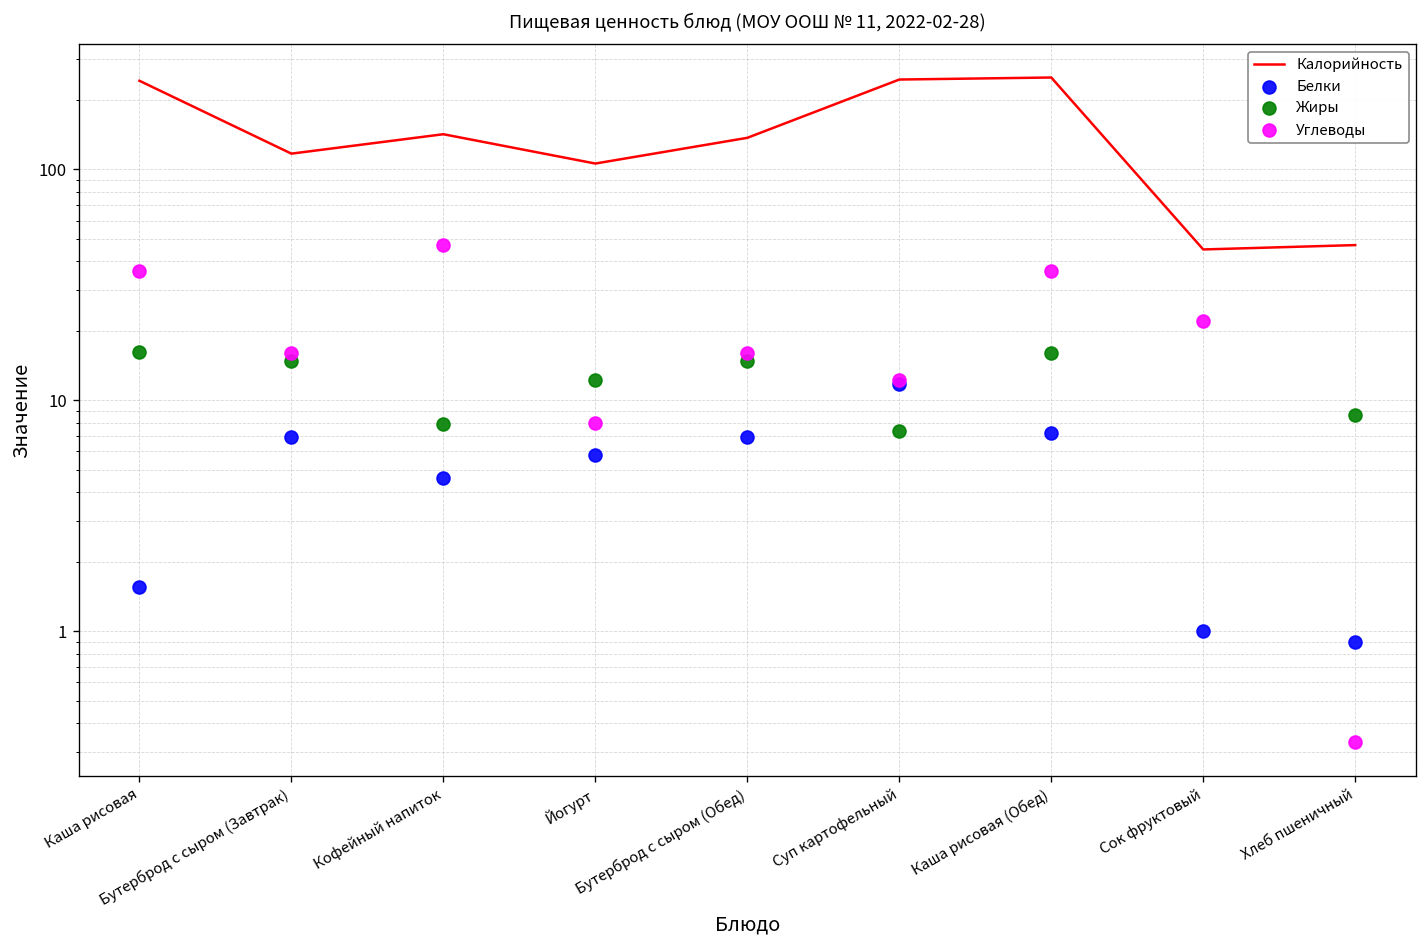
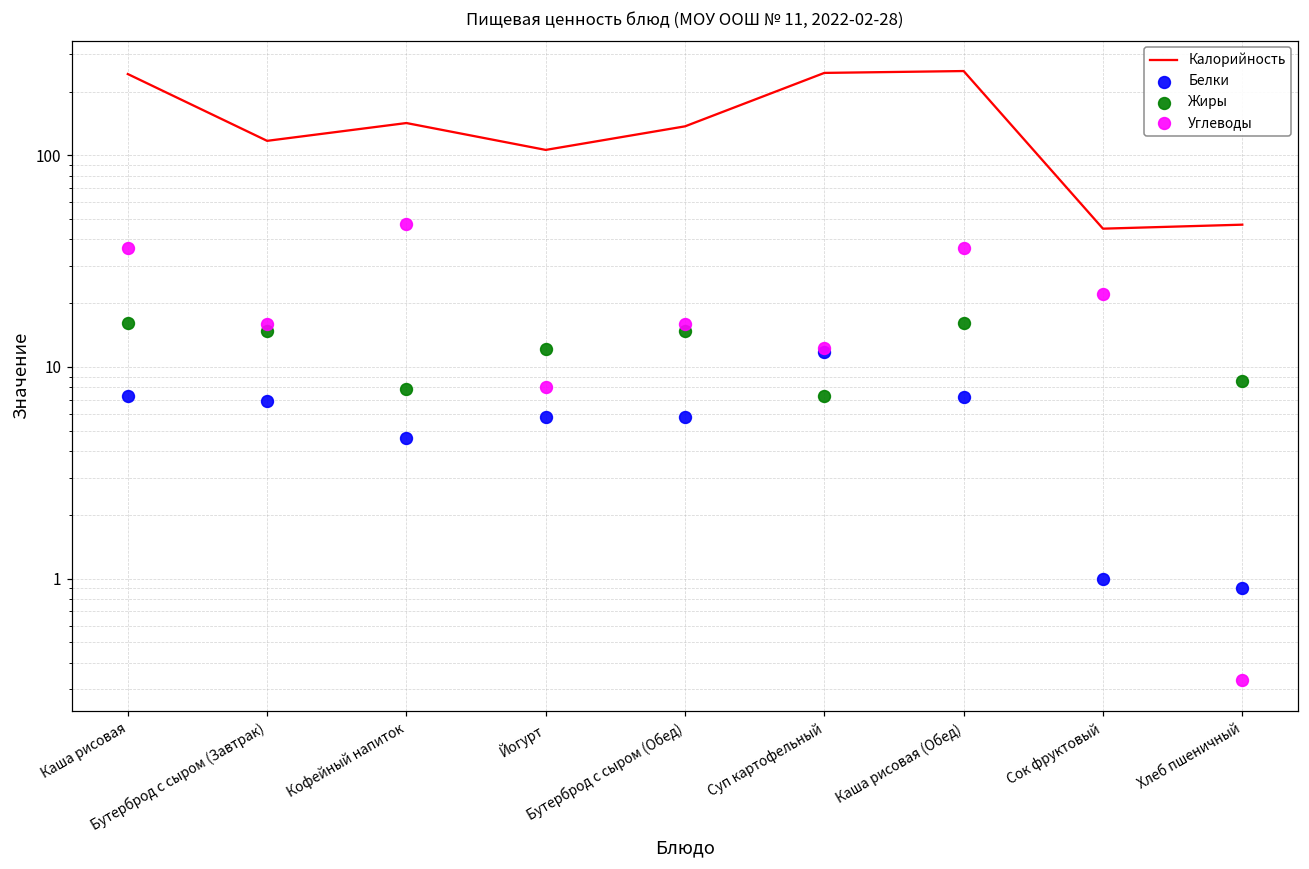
Белки, Каша рисовая: 1.6 -> 7.3
Белки, Бутерброд с сыром (Обед): 6.9 -> 5.8
